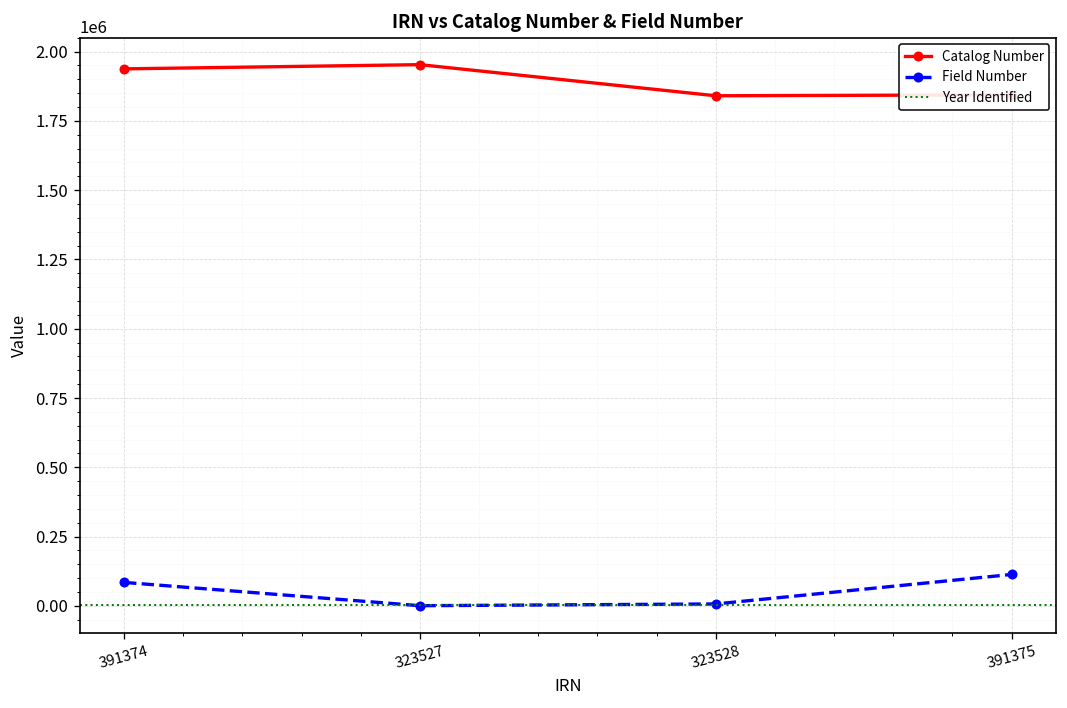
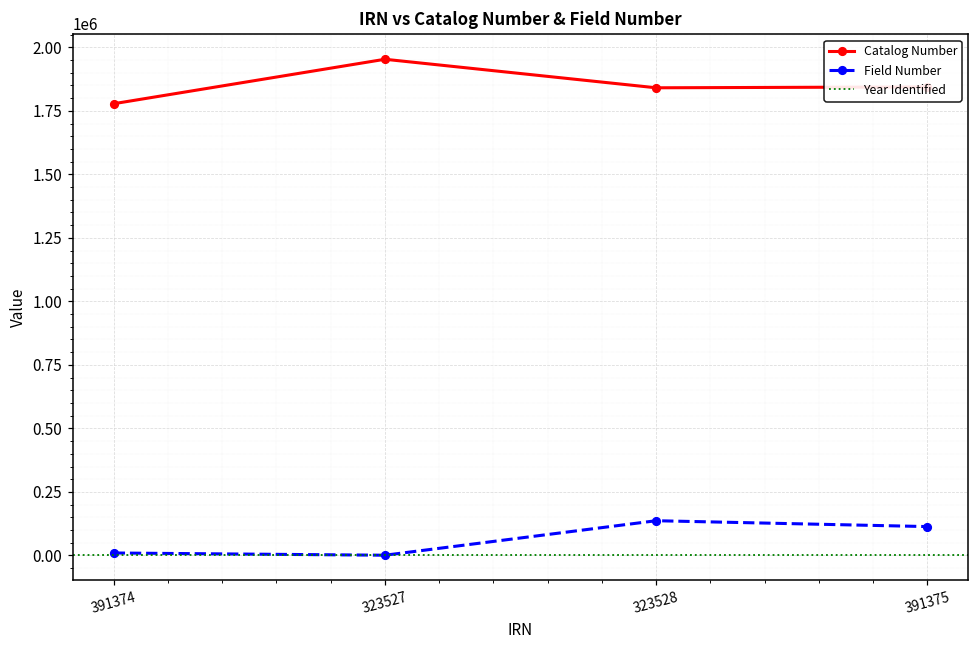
Catalog Number, 391374: 1940000 -> 1780000
Field Number, 391374: 80000 -> 10000
Field Number, 323528: 10000 -> 140000
